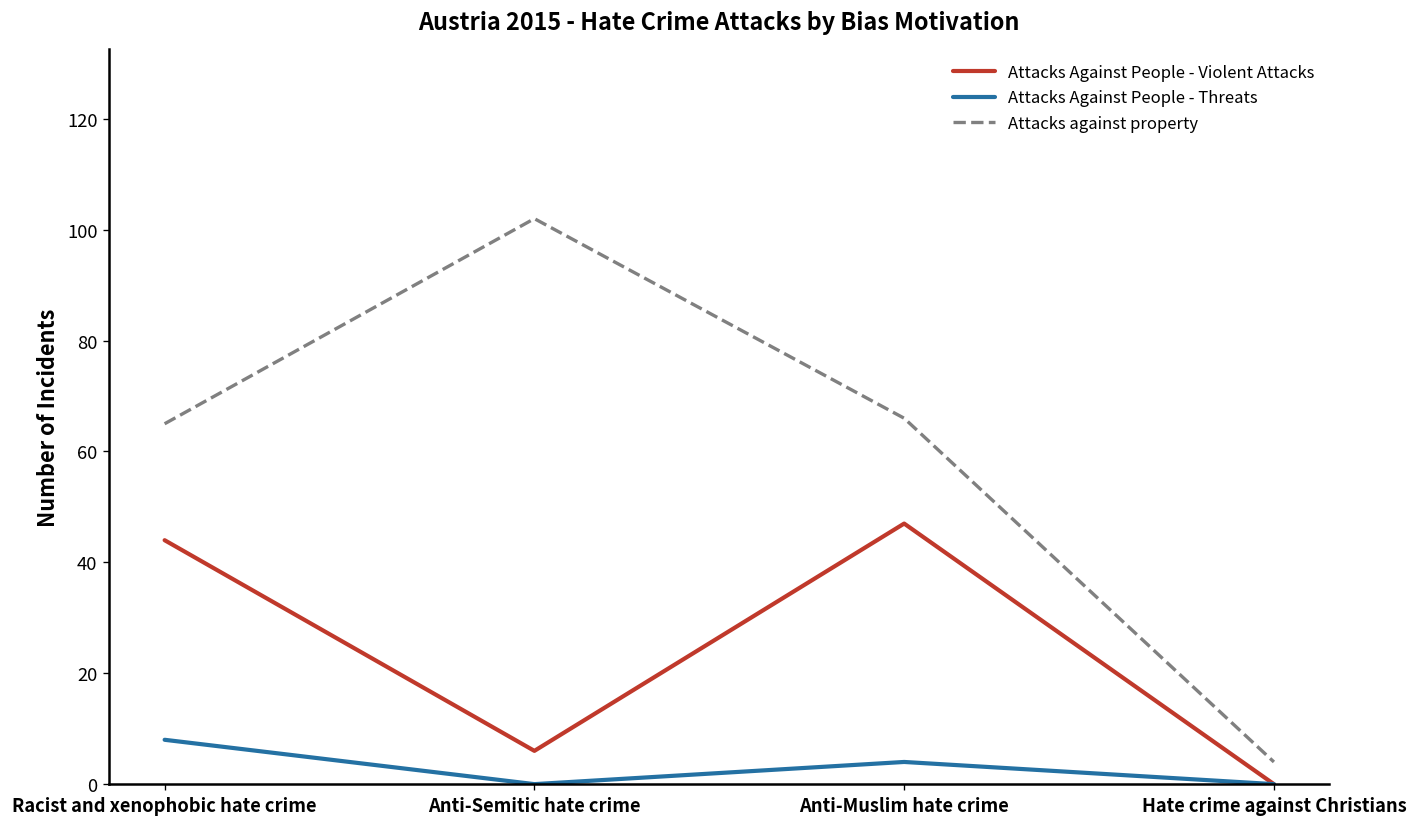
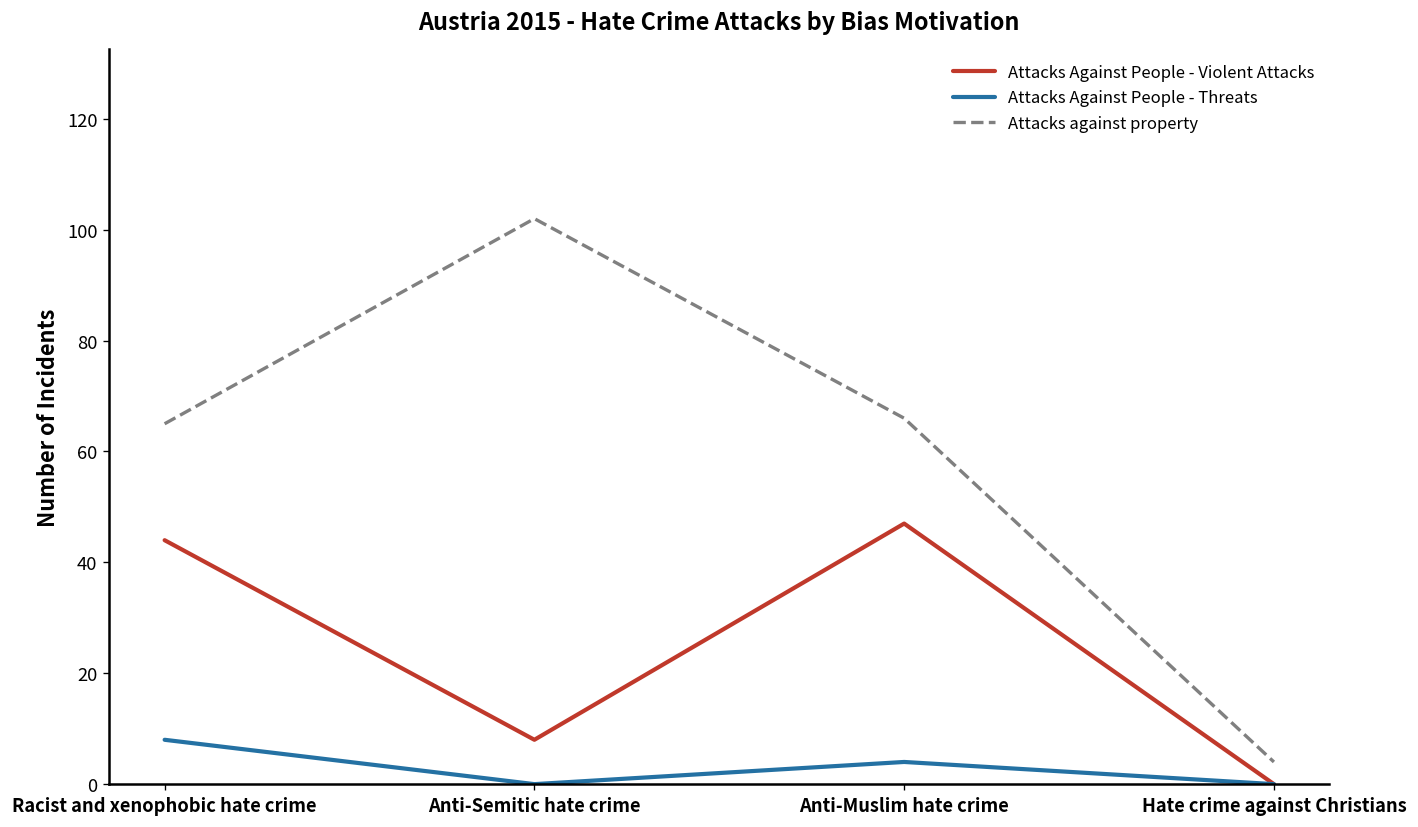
Attacks Against People - Violent Attacks, Anti-Semitic hate crime: 6 -> 8
